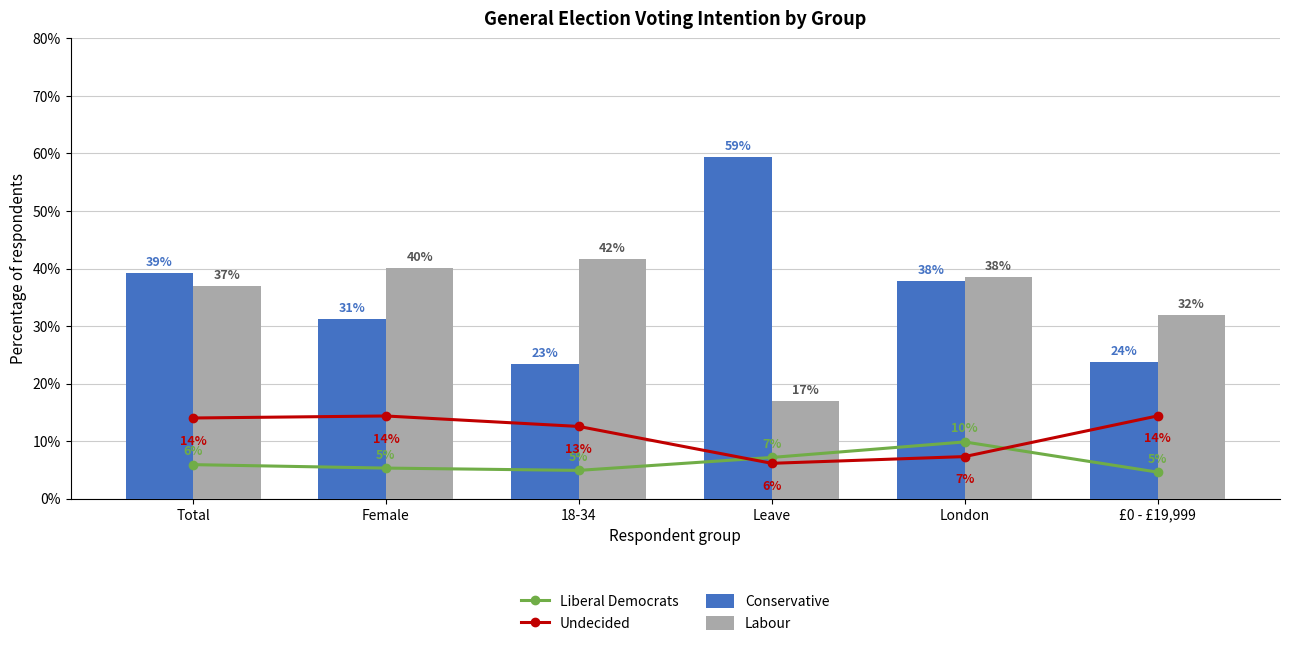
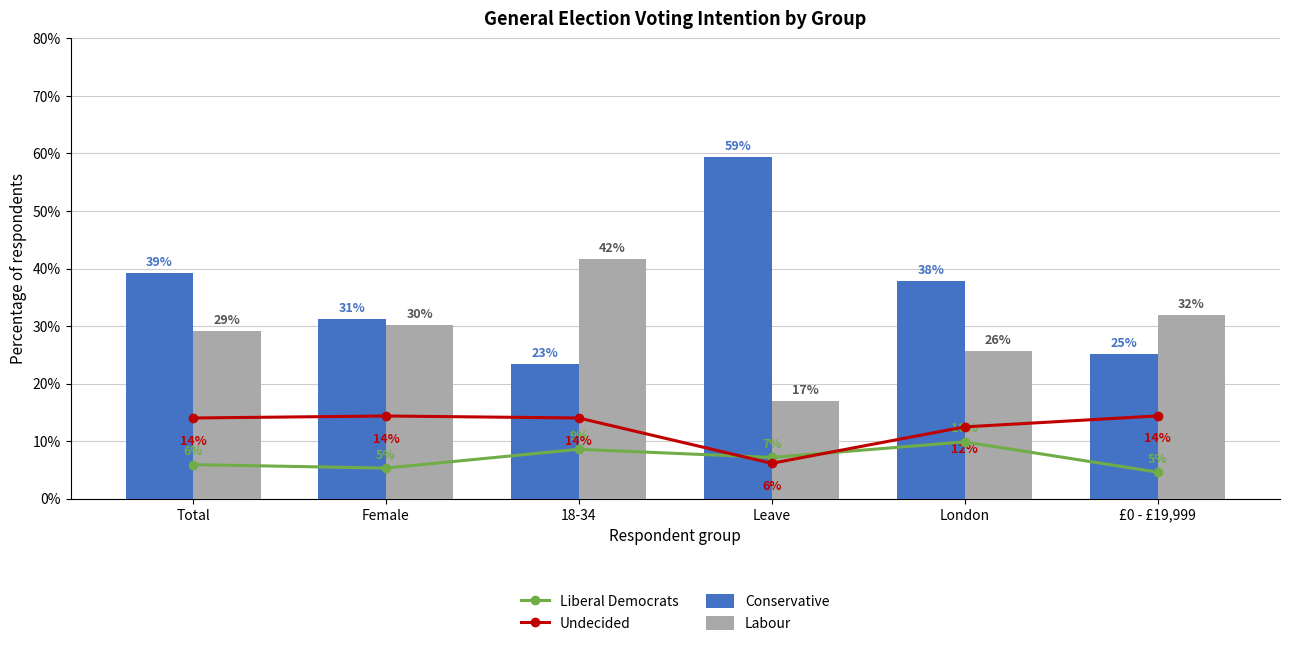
Labour, Total: 37% -> 29%
Labour, Female: 40% -> 30%
Liberal Democrats, 18-34: 5% -> 9%
Undecided, 18-34: 13% -> 14%
Undecided, London: 7% -> 12%
Labour, London: 38% -> 26%
Conservative, £0 - £19,999: 24% -> 25%
